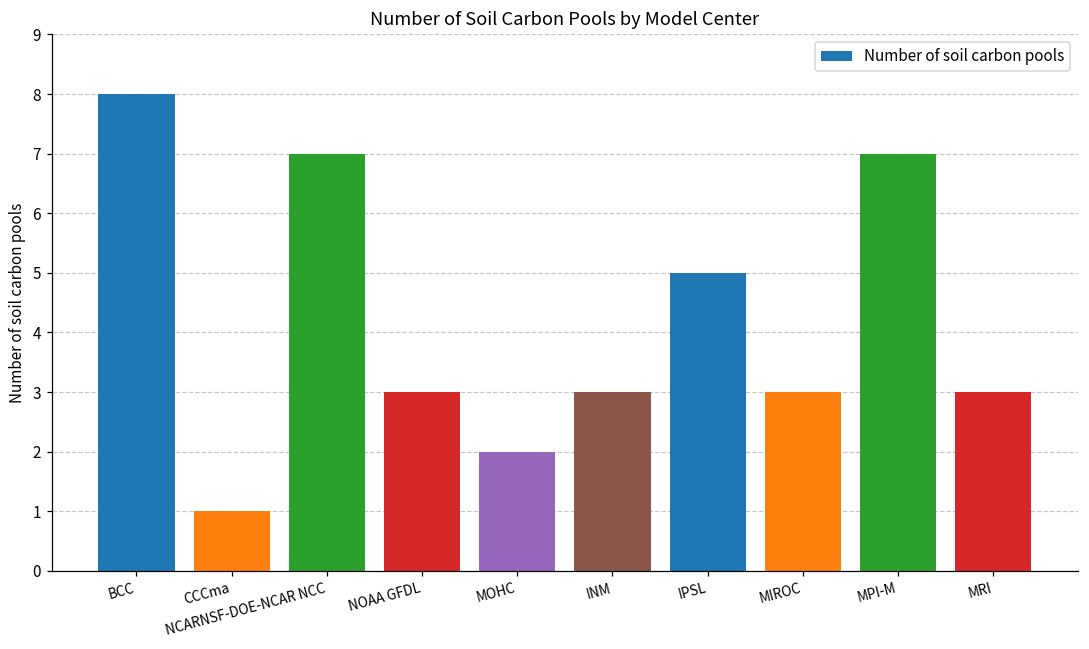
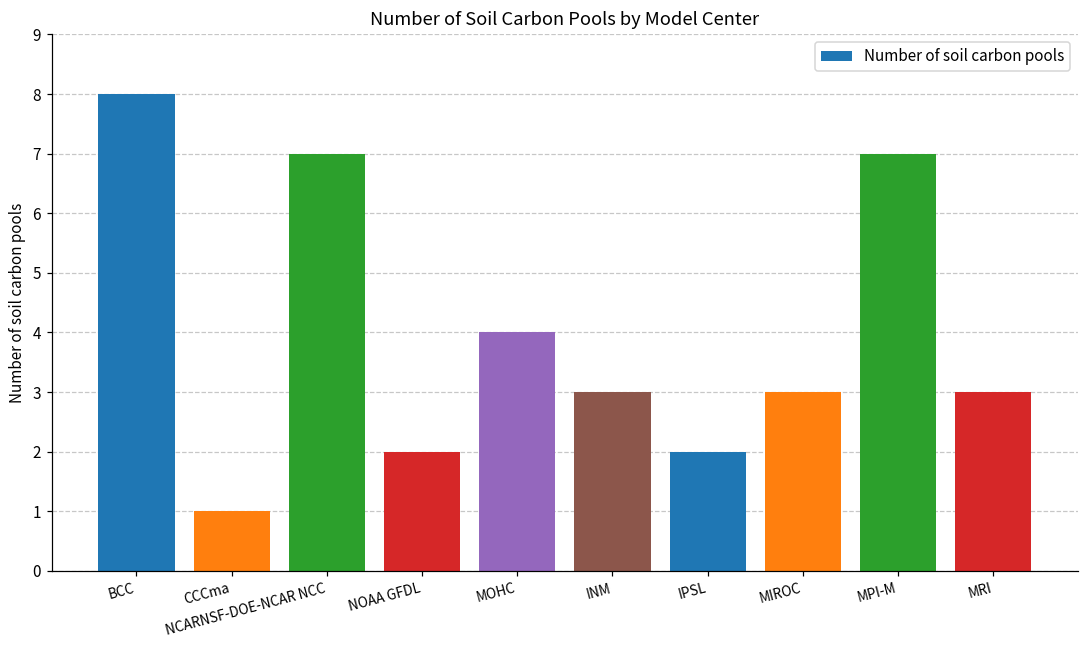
NOAA GFDL: 3 -> 2
MOHC: 2 -> 4
IPSL: 5 -> 2
